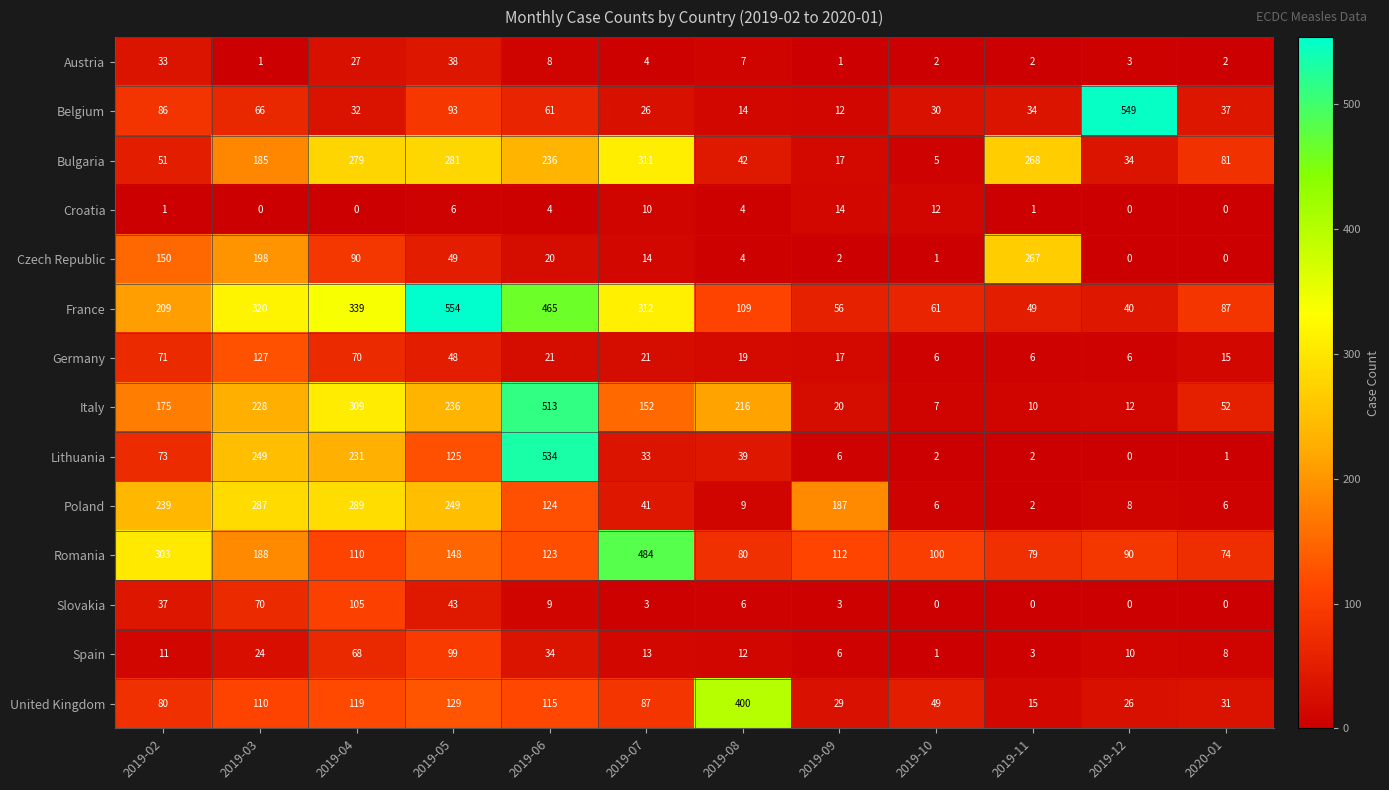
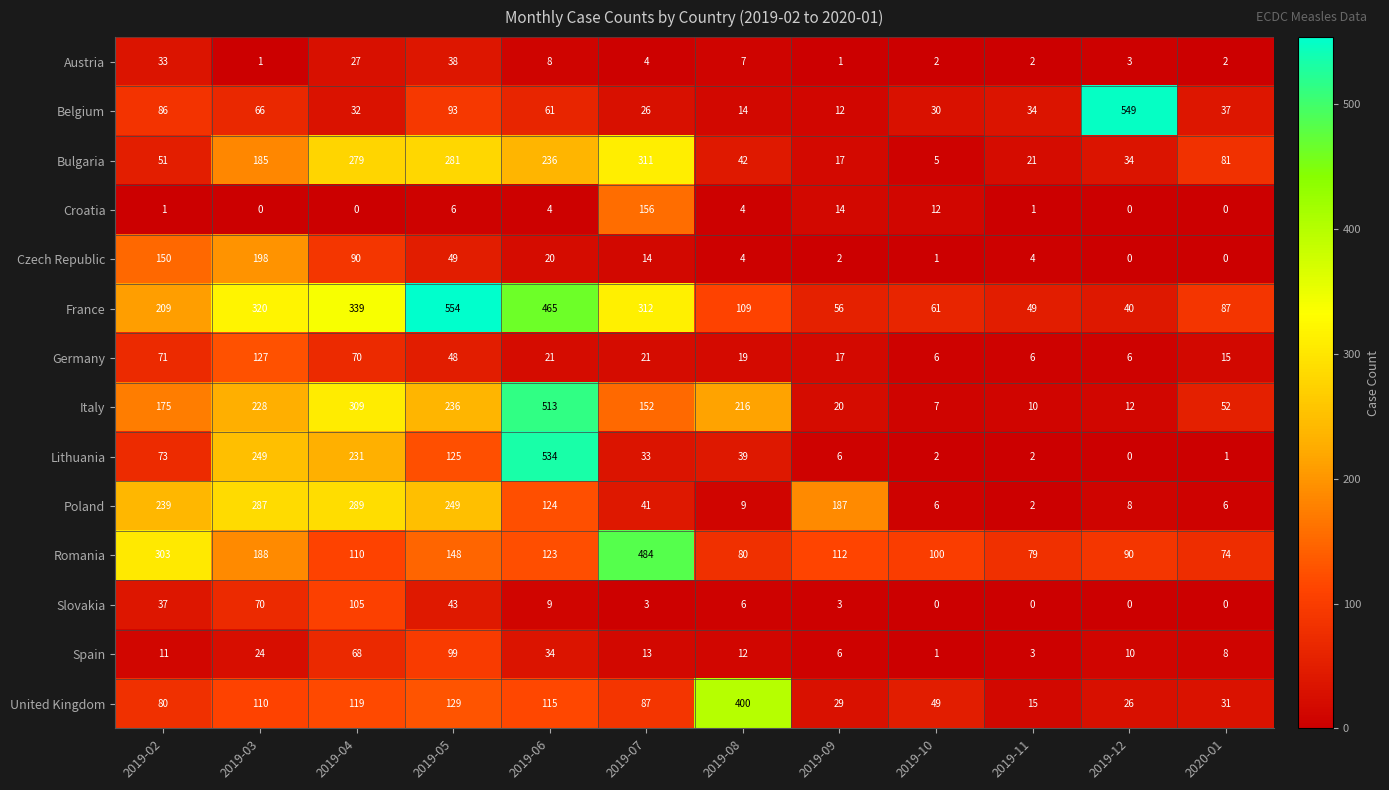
Bulgaria, 2019-11: 268 -> 21
Croatia, 2019-07: 10 -> 156
Czech Republic, 2019-11: 267 -> 4
